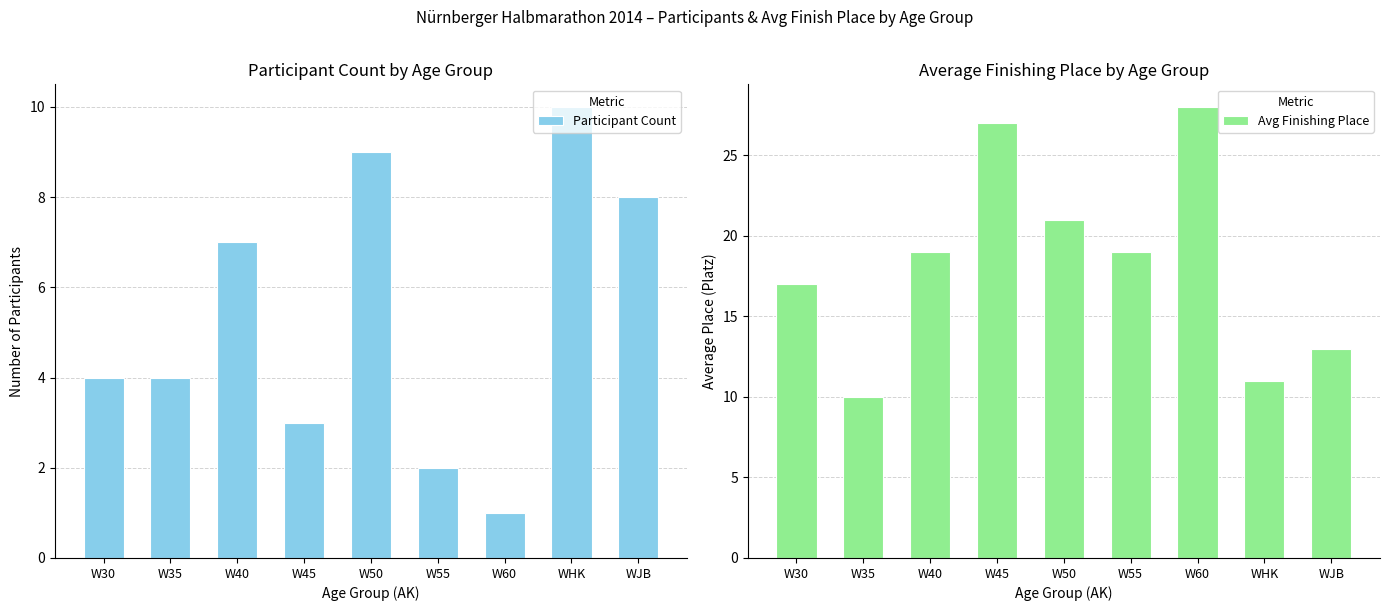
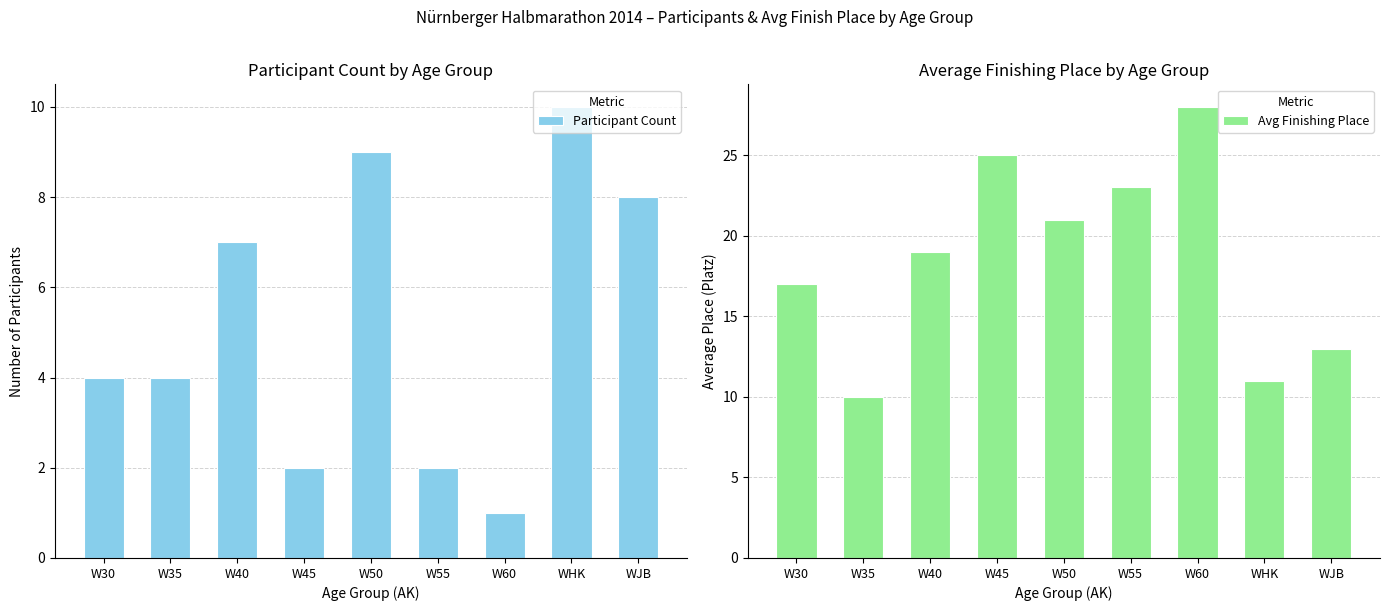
Participant Count by Age Group, W45: 3 -> 2
Average Finishing Place by Age Group, W45: 27 -> 25
Average Finishing Place by Age Group, W55: 19 -> 23
